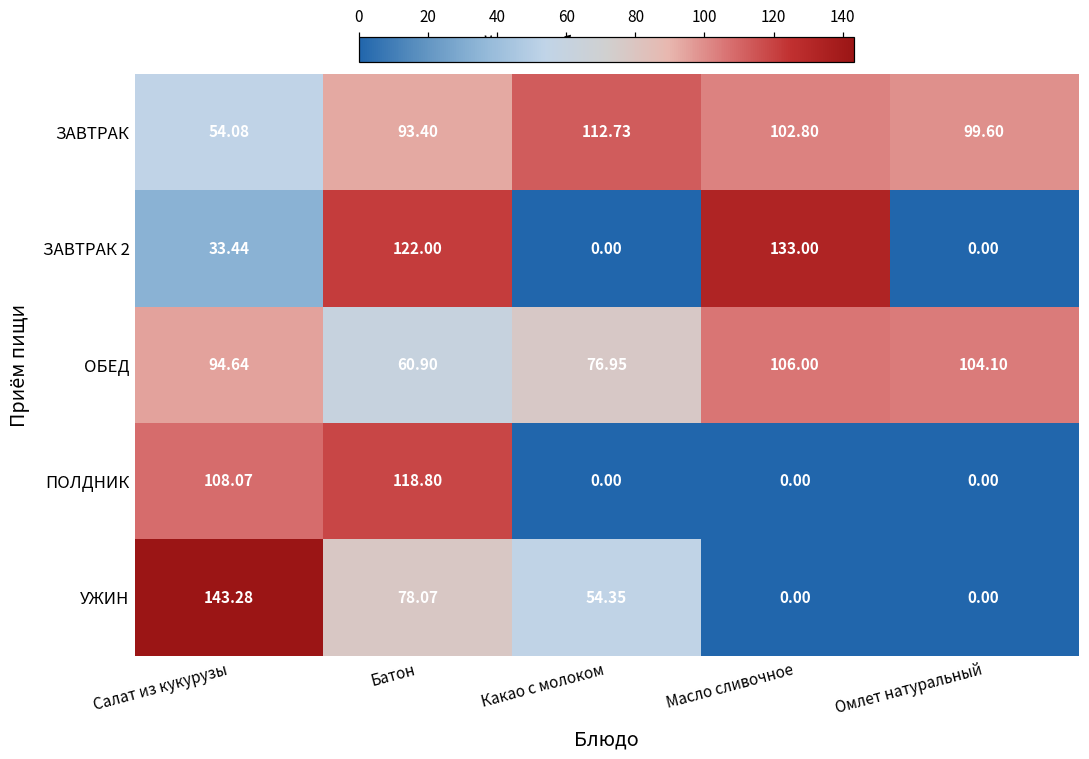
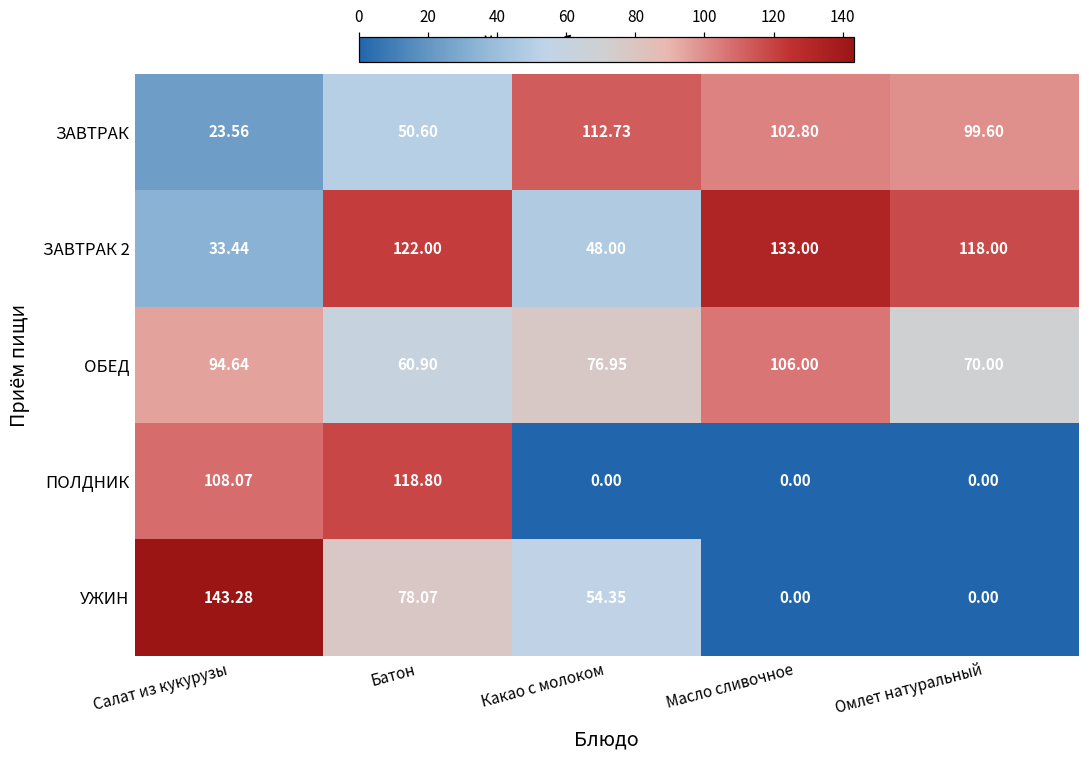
ЗАВТРАК, Салат из кукурузы: 54.08 -> 23.56
ЗАВТРАК, Батон: 93.40 -> 50.60
ЗАВТРАК 2, Какао с молоком: 0.00 -> 48.00
ЗАВТРАК 2, Омлет натуральный: 0.00 -> 118.00
ОБЕД, Омлет натуральный: 104.10 -> 70.00
